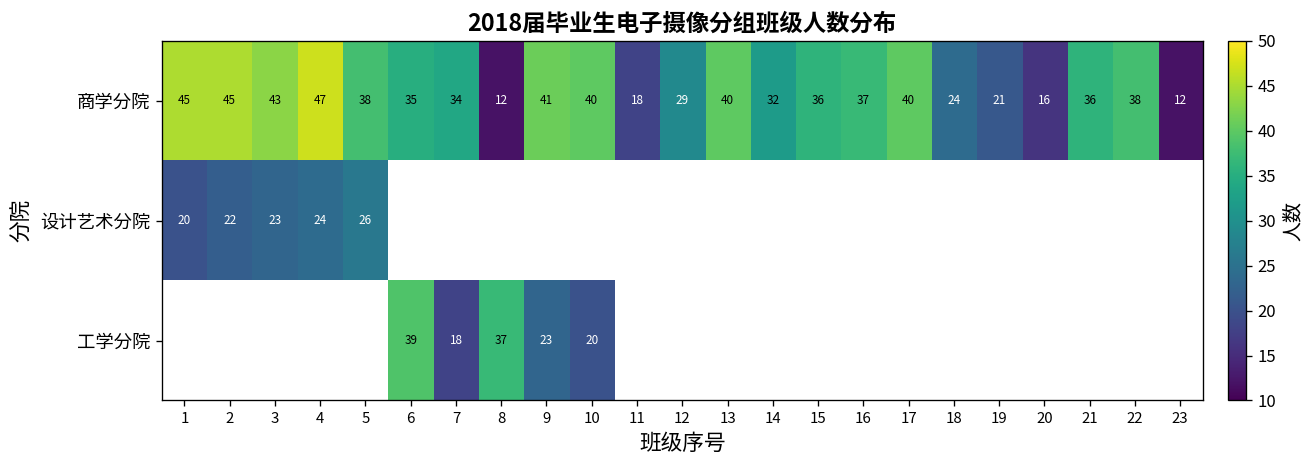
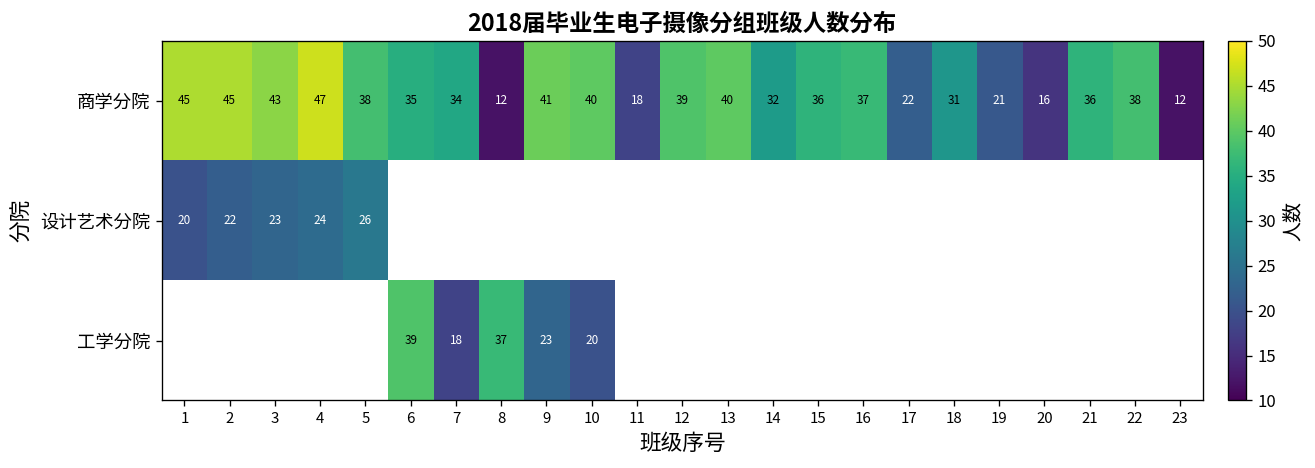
商学分院, 12: 29 -> 39
商学分院, 17: 40 -> 22
商学分院, 18: 24 -> 31
